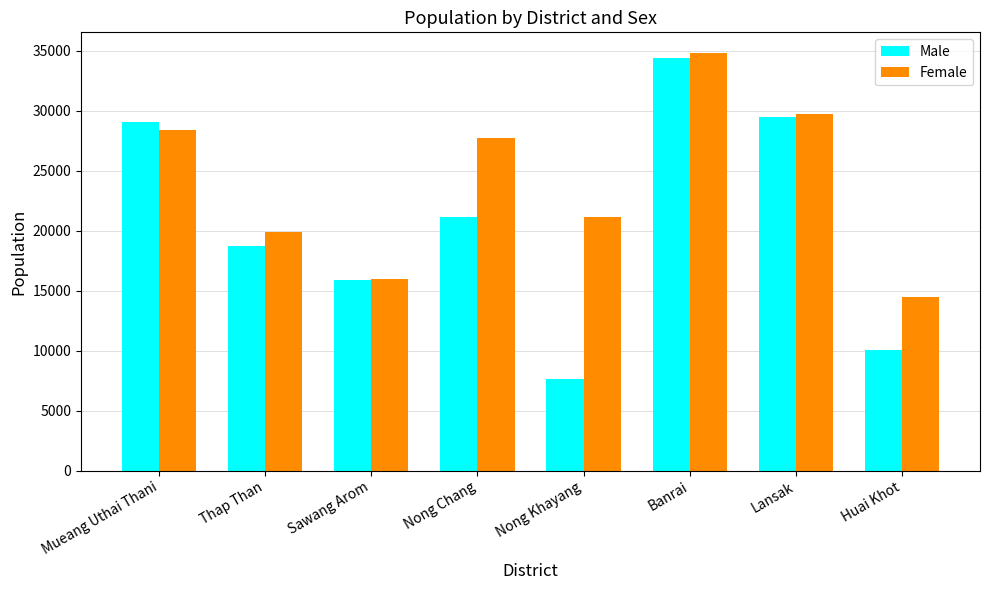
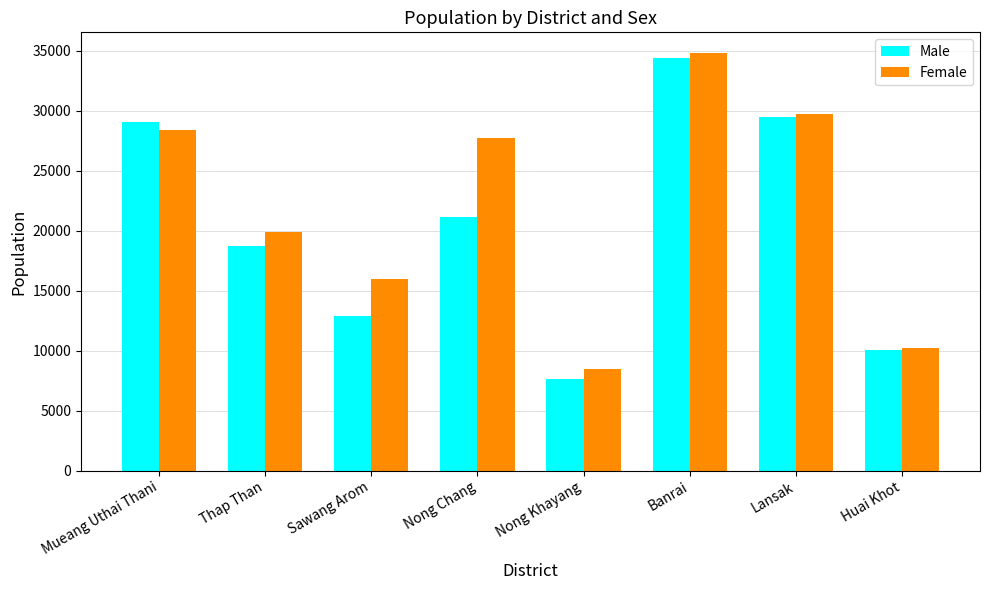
Male, Sawang Arom: 15900 -> 12900
Female, Nong Khayang: 21200 -> 8500
Female, Huai Khot: 14500 -> 10300
